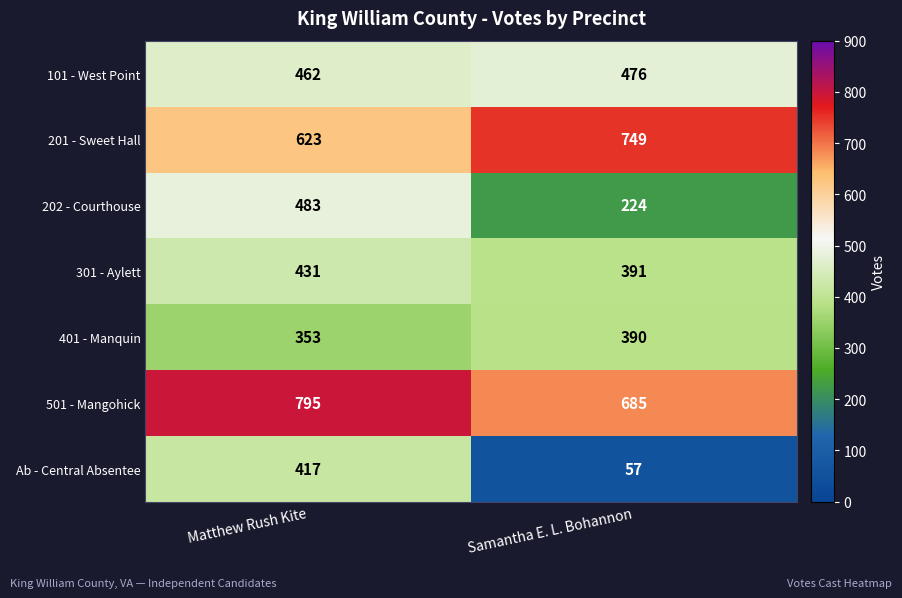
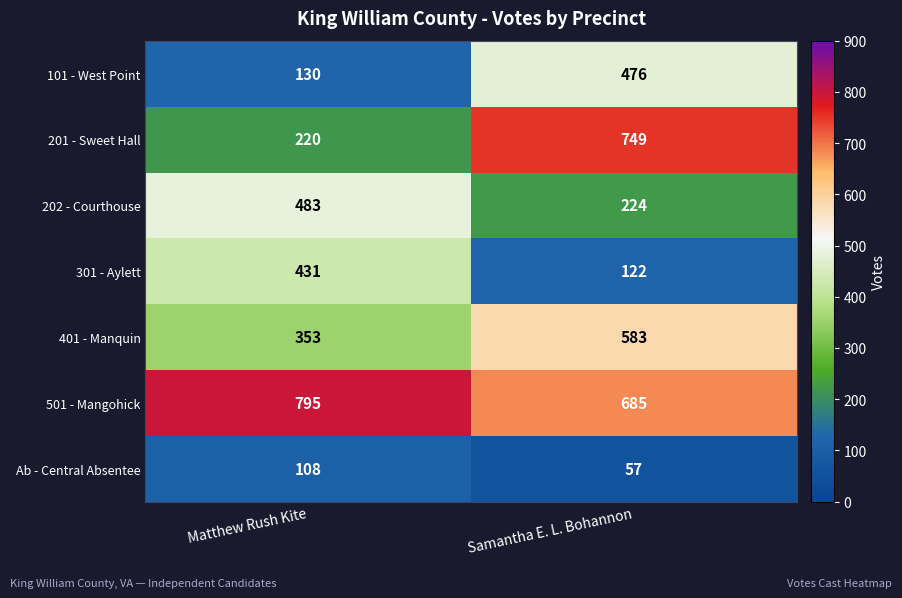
101 - West Point, Matthew Rush Kite: 462 -> 130
201 - Sweet Hall, Matthew Rush Kite: 623 -> 220
301 - Aylett, Samantha E. L. Bohannon: 391 -> 122
401 - Manquin, Samantha E. L. Bohannon: 390 -> 583
Ab - Central Absentee, Matthew Rush Kite: 417 -> 108
